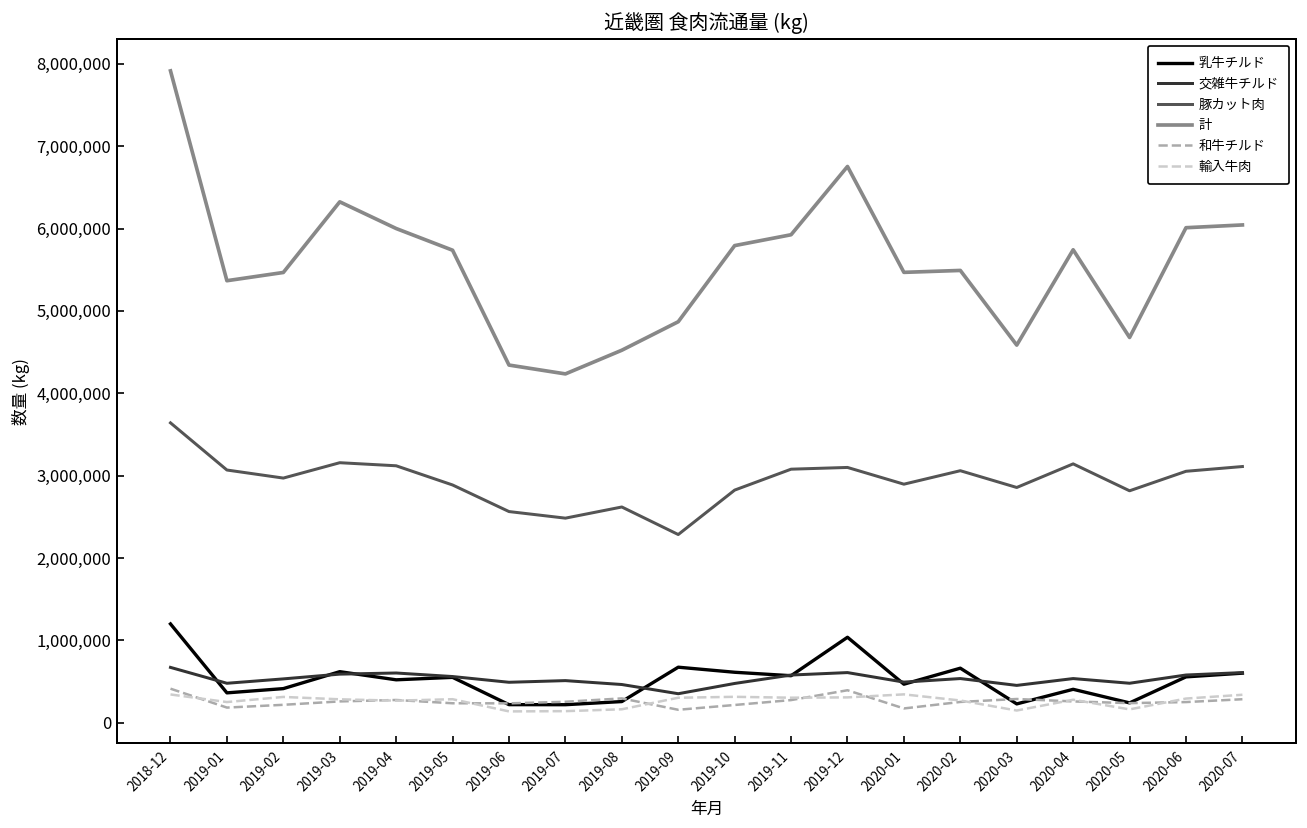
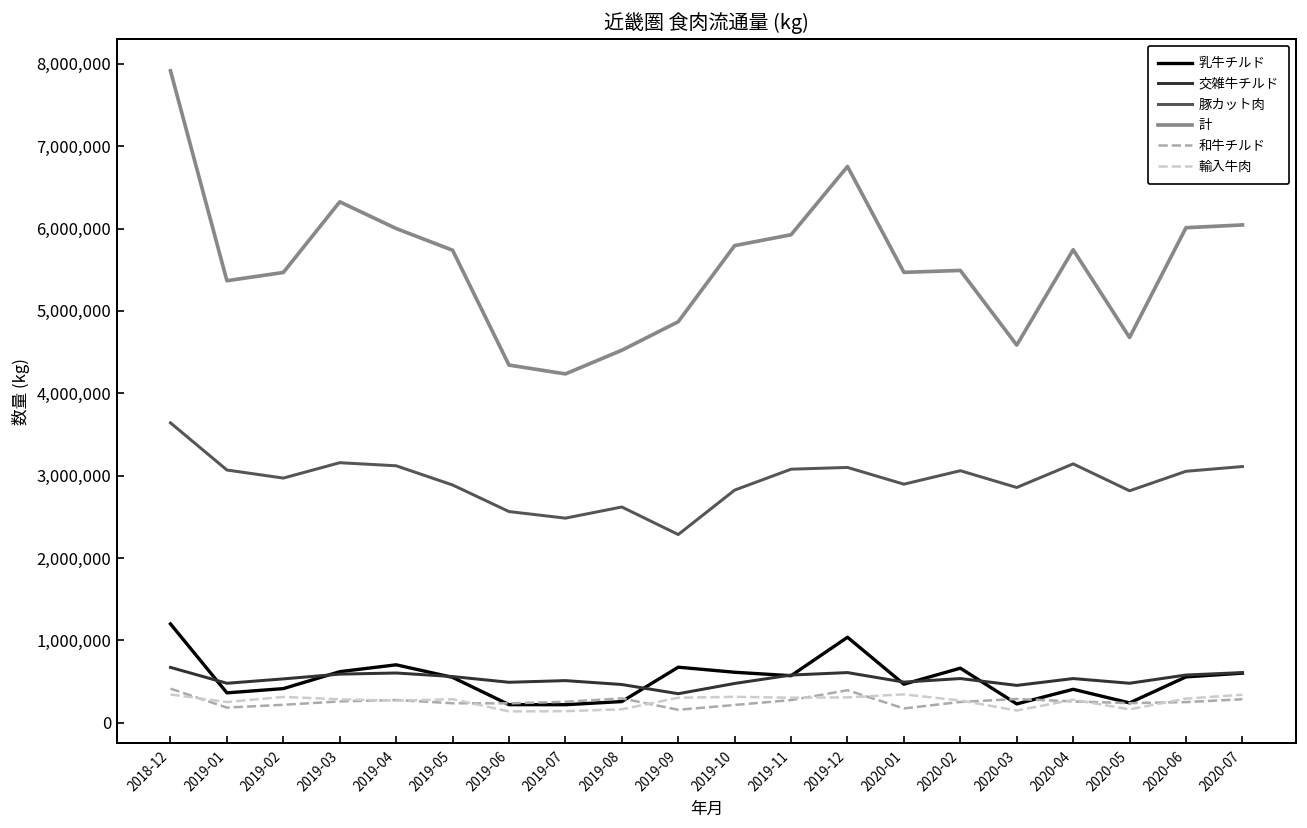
乳牛チルド, 2019-04: 500,000 -> 700,000
